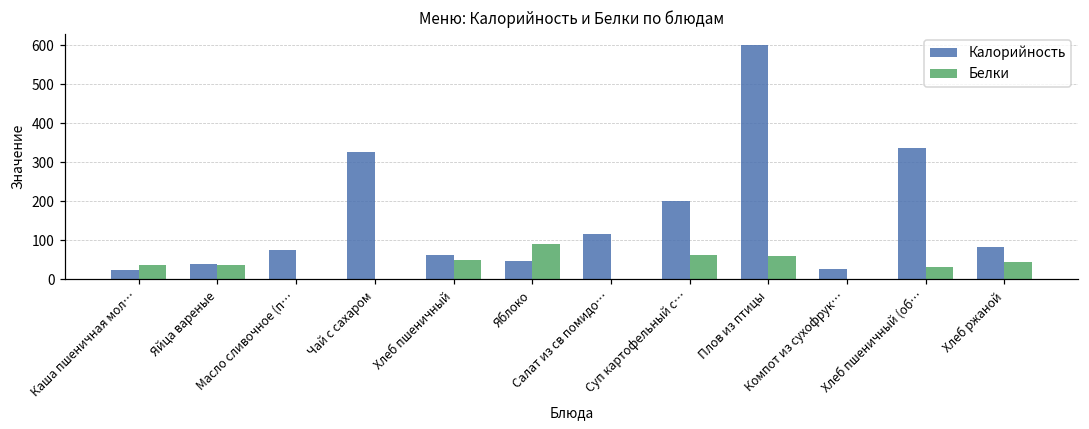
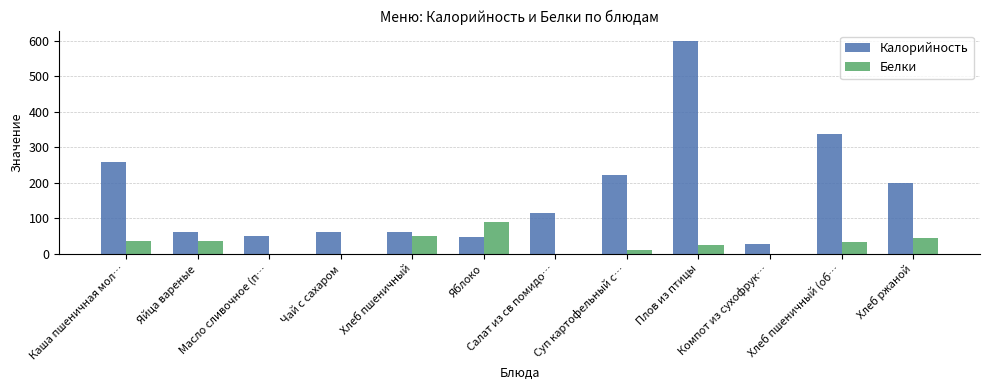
Калорийность, Каша пшеничная мол…: 20 -> 260
Калорийность, Яйца вареные: 40 -> 60
Калорийность, Масло сливочное (п…: 70 -> 50
Калорийность, Чай с сахаром: 320 -> 60
Калорийность, Суп картофельный с…: 200 -> 220
Белки, Суп картофельный с…: 60 -> 10
Белки, Плов из птицы: 60 -> 30
Калорийность, Хлеб ржаной: 80 -> 200
